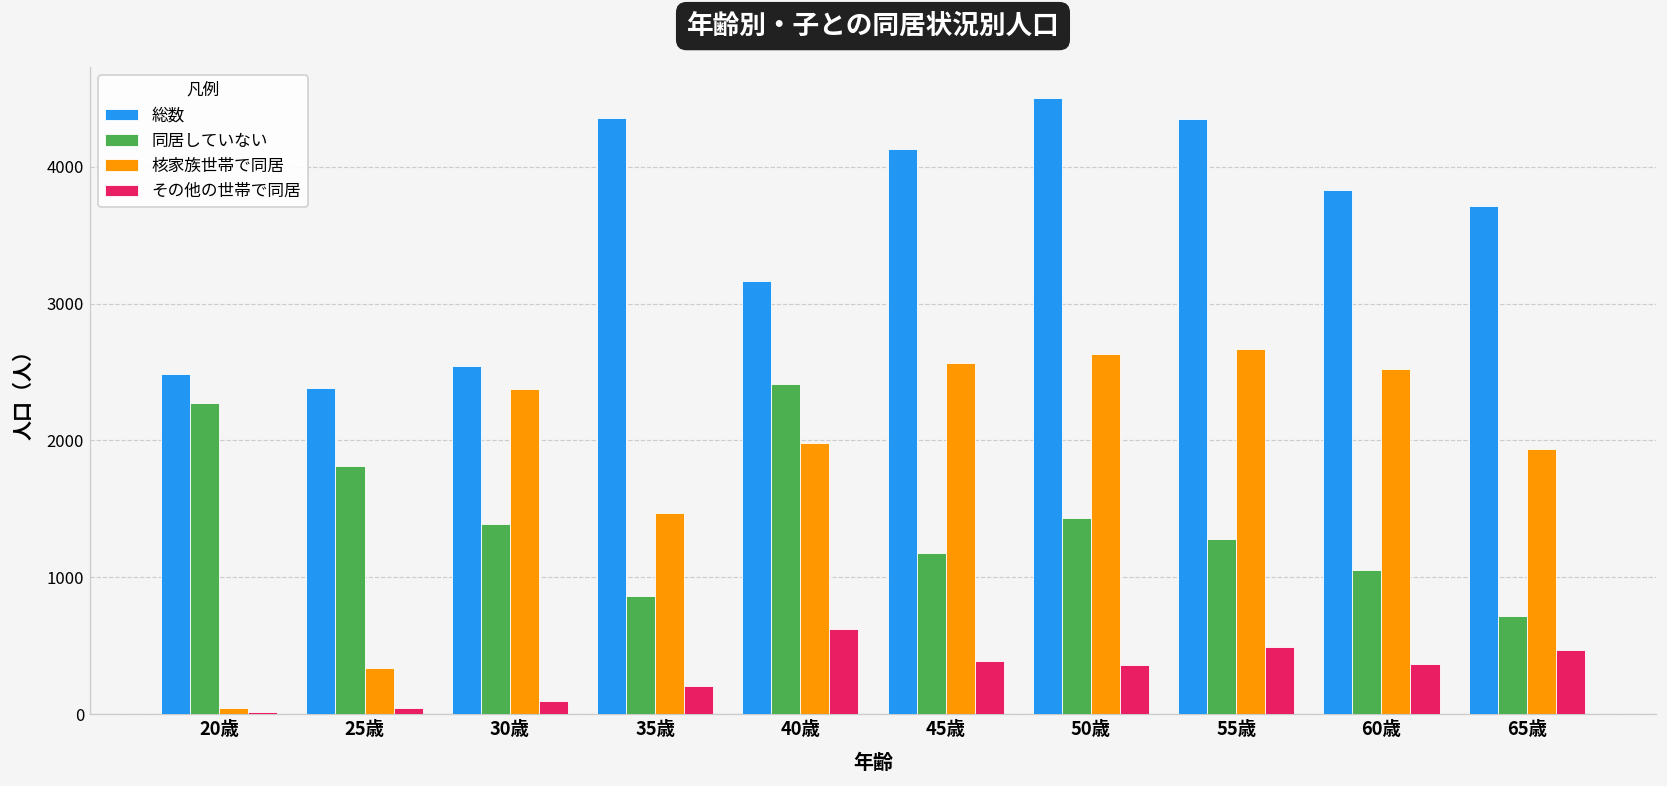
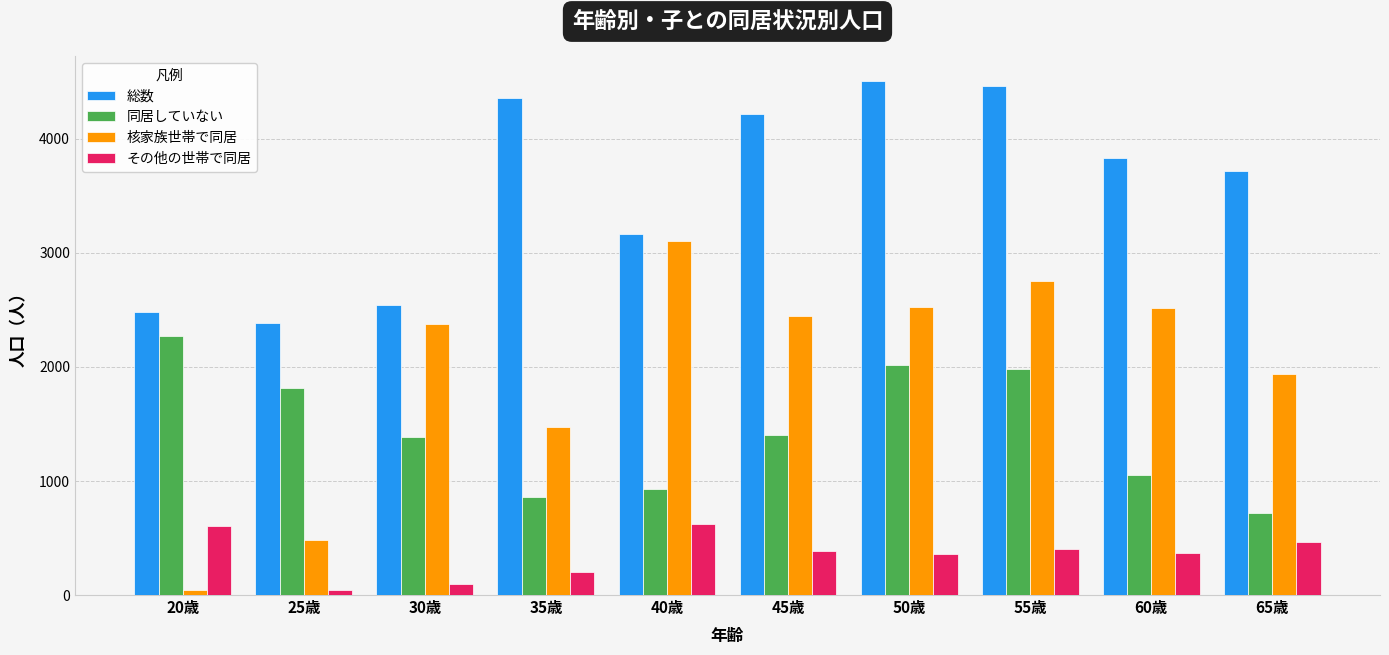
その他の世帯で同居, 20歳: 10 -> 600
核家族世帯で同居, 25歳: 340 -> 480
同居していない, 40歳: 2410 -> 930
核家族世帯で同居, 40歳: 1980 -> 3110
総数, 45歳: 4130 -> 4220
同居していない, 45歳: 1180 -> 1400
核家族世帯で同居, 45歳: 2570 -> 2450
同居していない, 50歳: 1440 -> 2020
核家族世帯で同居, 50歳: 2630 -> 2530
総数, 55歳: 4350 -> 4460
同居していない, 55歳: 1280 -> 1980
核家族世帯で同居, 55歳: 2670 -> 2760
その他の世帯で同居, 55歳: 490 -> 400
